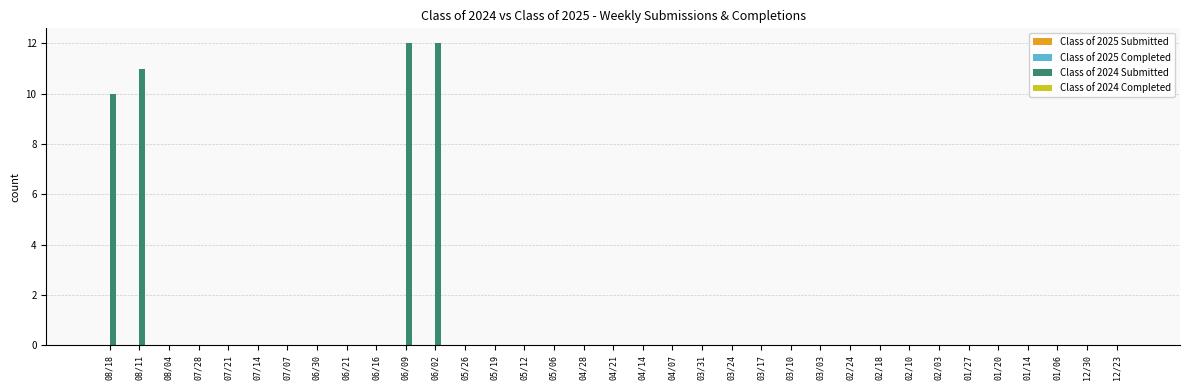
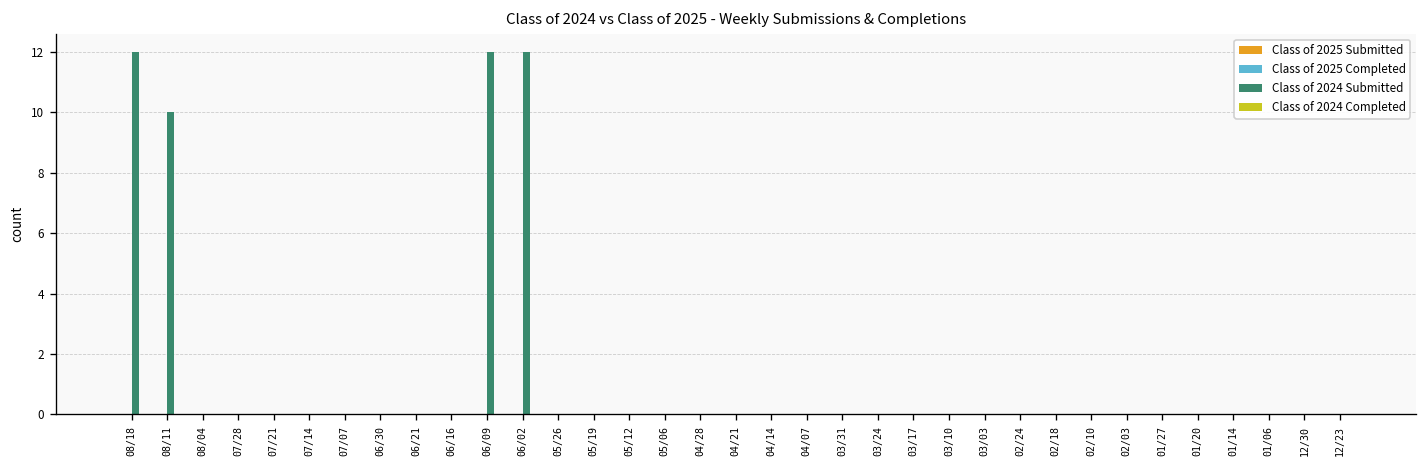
Class of 2024 Submitted, 08/18: 10 -> 12
Class of 2024 Submitted, 08/11: 11 -> 10
